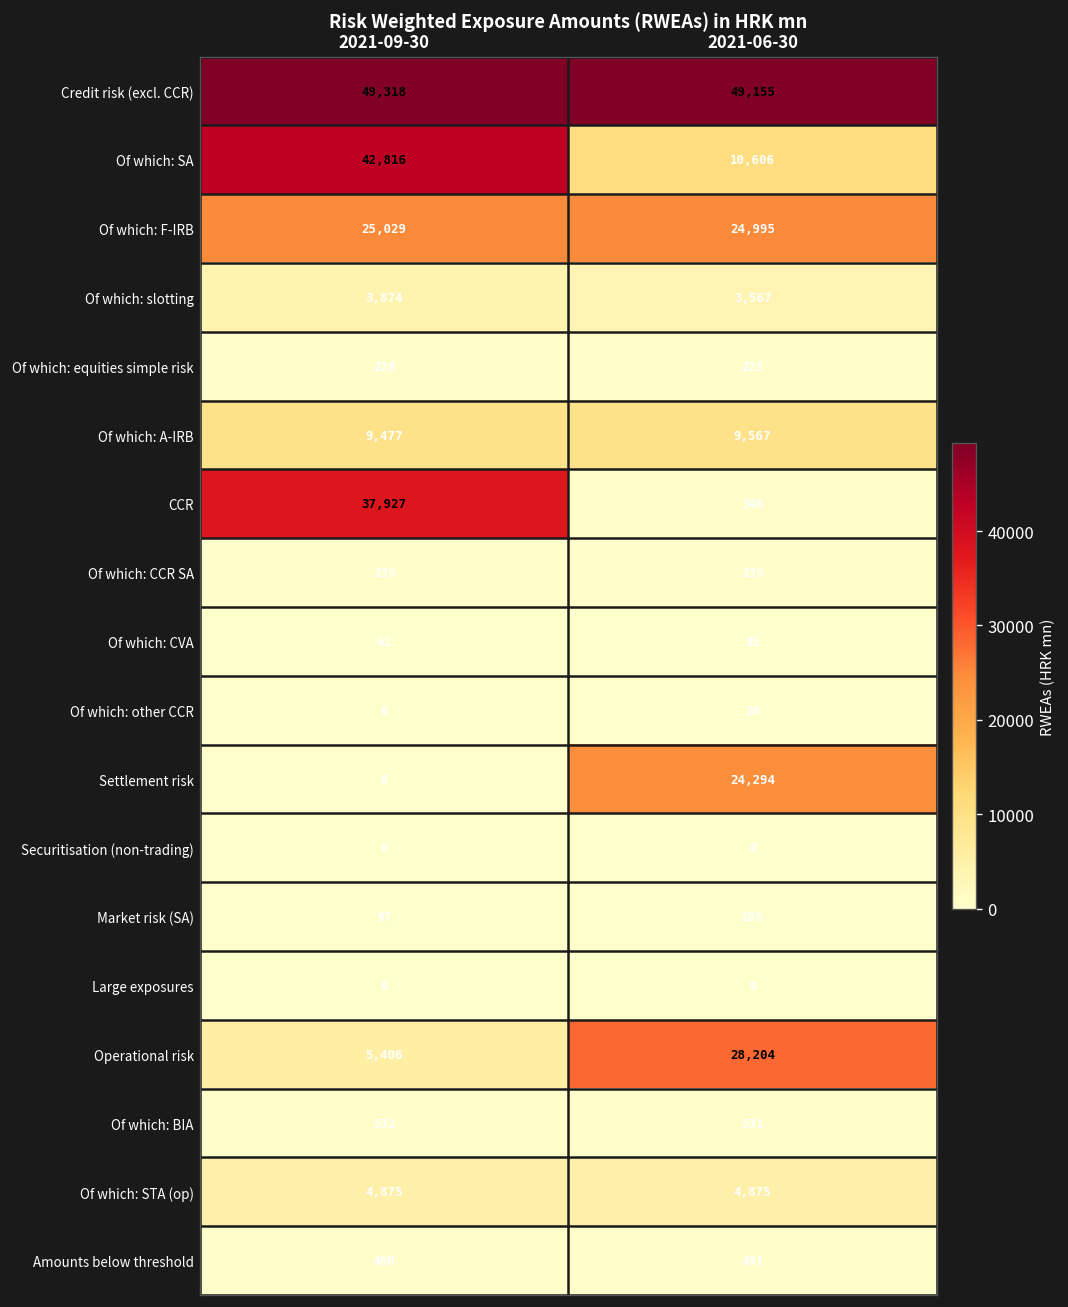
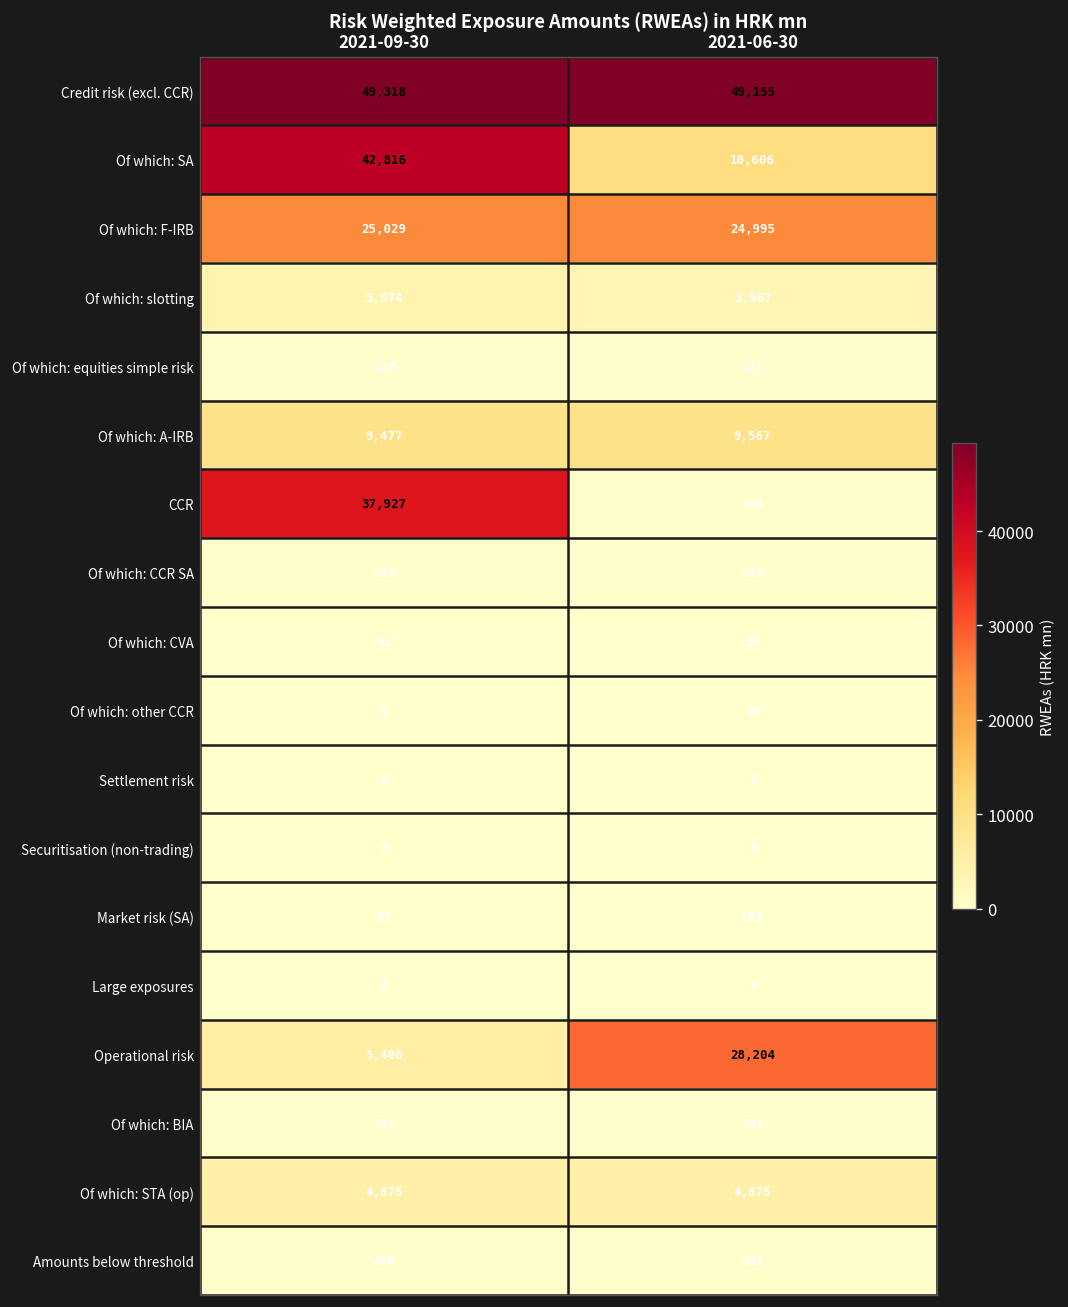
Settlement risk, 2021-06-30: 24,294 -> 0
